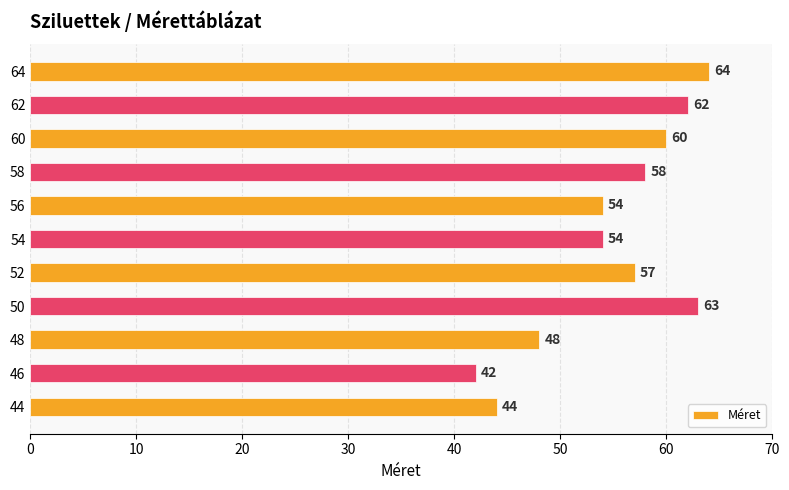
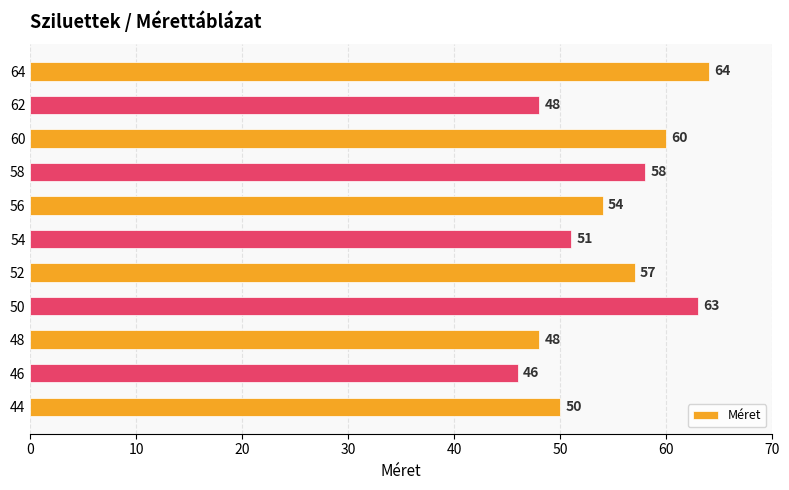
62: 62 -> 48
54: 54 -> 51
46: 42 -> 46
44: 44 -> 50
